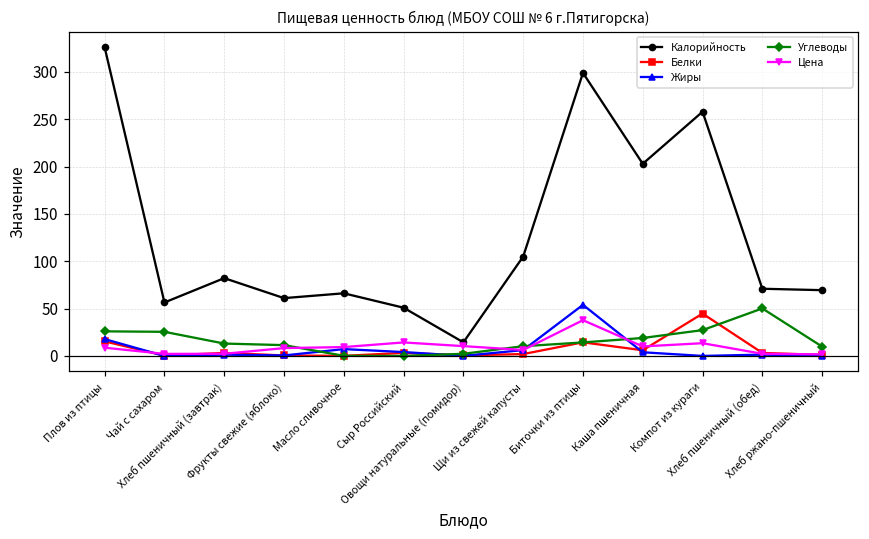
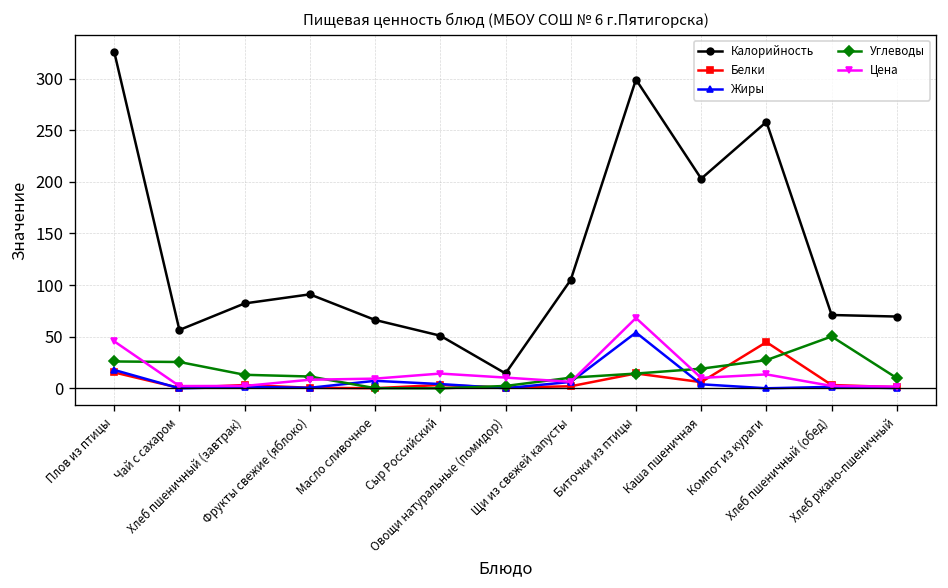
Цена, Плов из птицы: 10 -> 50
Калорийность, Фрукты свежие (яблоко): 60 -> 90
Цена, Биточки из птицы: 40 -> 70
